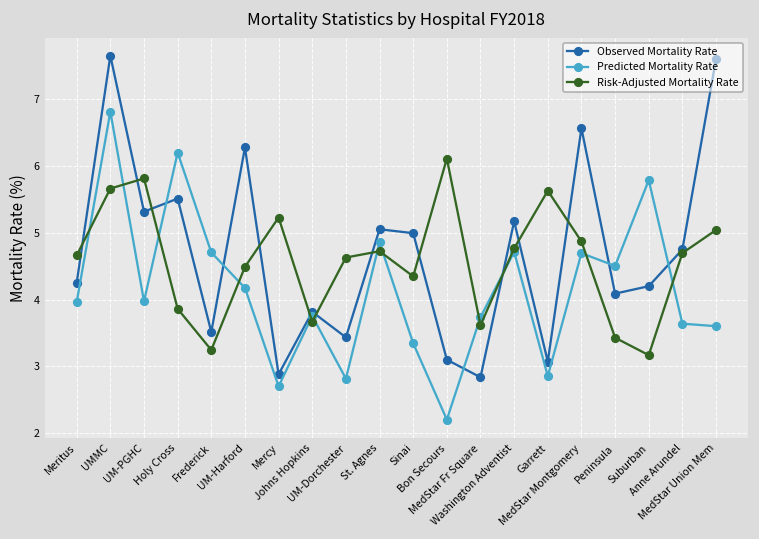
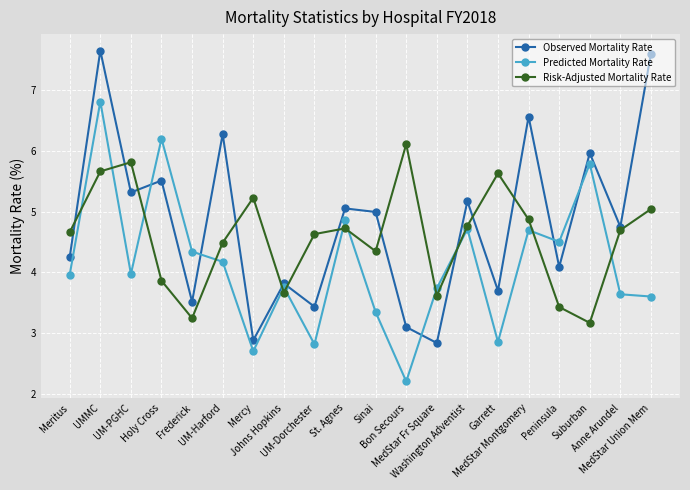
Predicted Mortality Rate, Frederick: 4.7 -> 4.3
Observed Mortality Rate, Garrett: 3.1 -> 3.7
Observed Mortality Rate, Suburban: 4.2 -> 6.0
